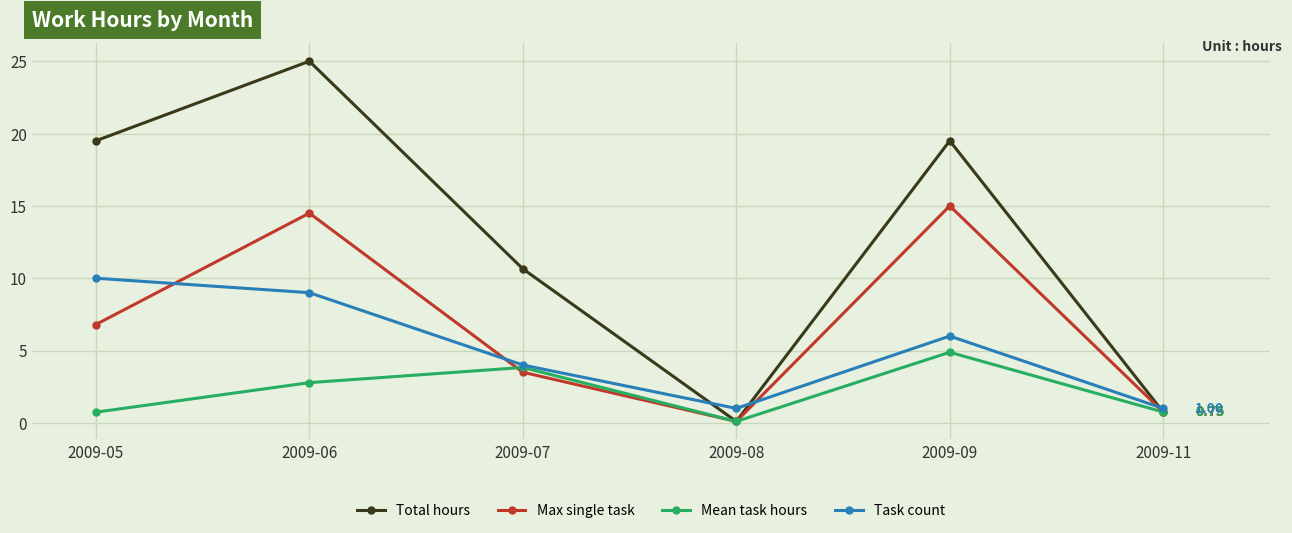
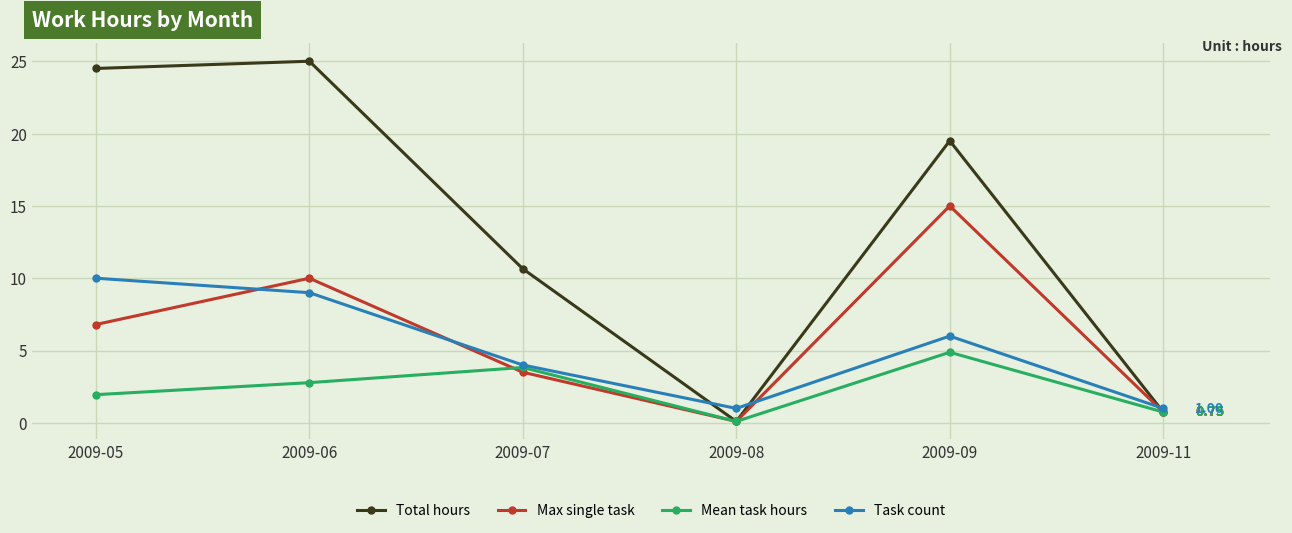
Total hours, 2009-05: 19.5 -> 24.5
Mean task hours, 2009-05: 0.7 -> 2.0
Max single task, 2009-06: 14.5 -> 10.0
